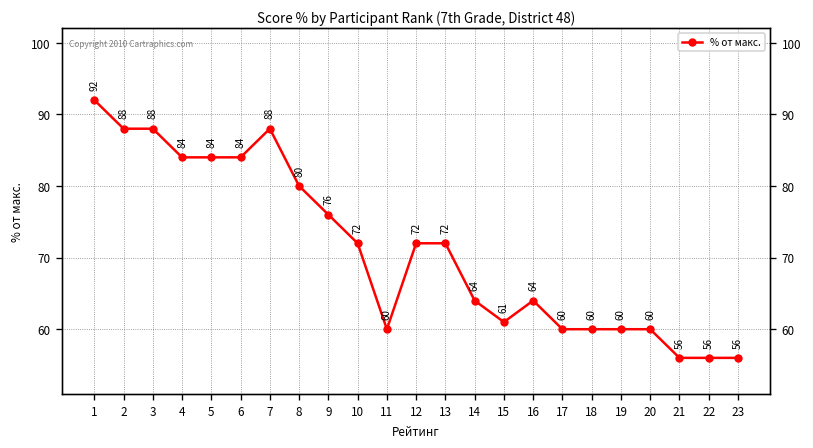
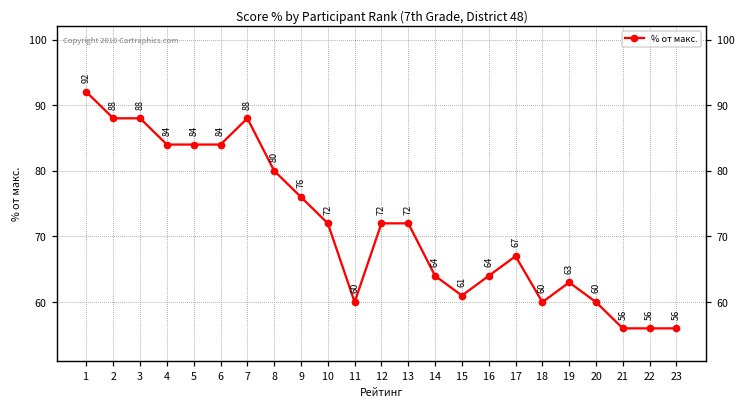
17: 60 -> 67
19: 60 -> 63
